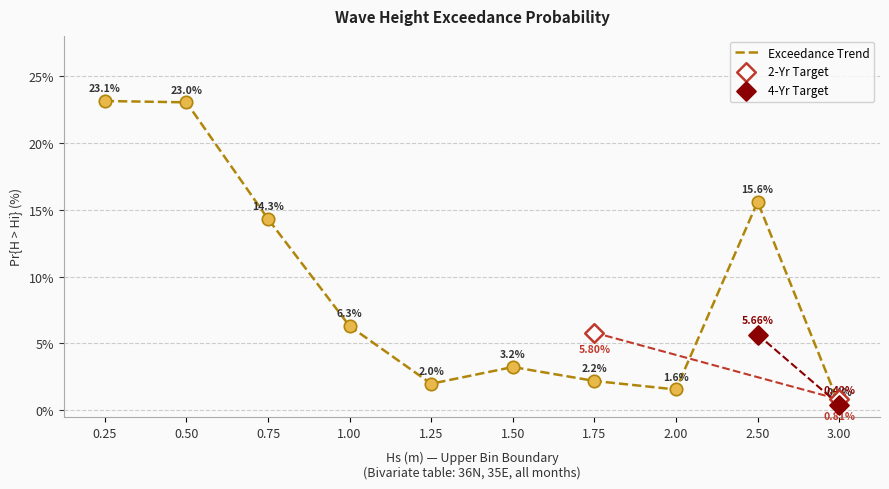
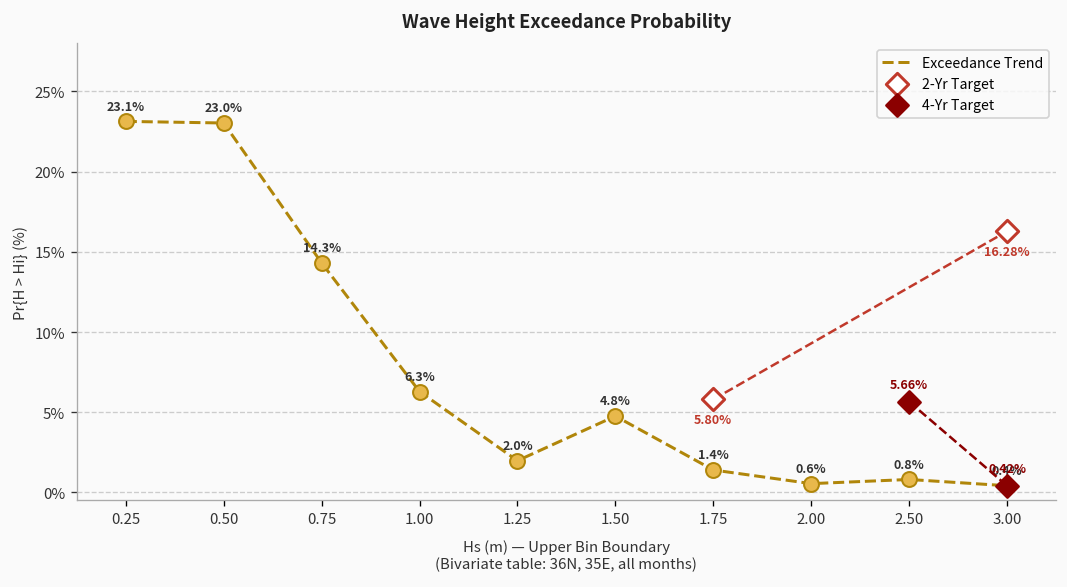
Exceedance Trend, 1.50: 3.2% -> 4.8%
Exceedance Trend, 1.75: 2.2% -> 1.4%
Exceedance Trend, 2.00: 1.6% -> 0.6%
Exceedance Trend, 2.50: 15.6% -> 0.8%
2-Yr Target, 3.00: 0.81% -> 16.28%
